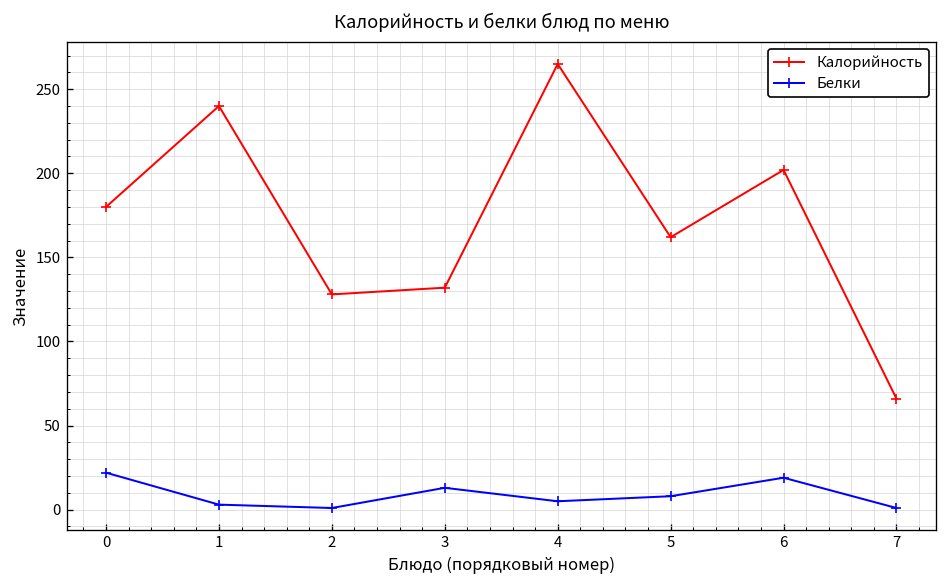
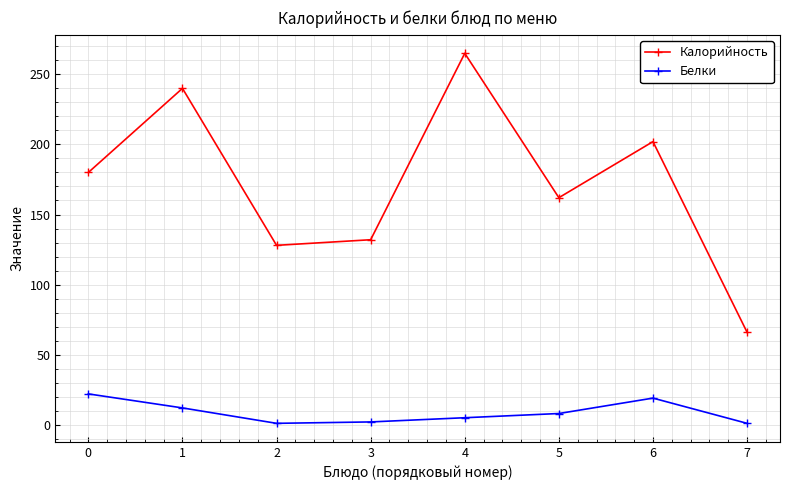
Белки, 1: 3 -> 12
Белки, 3: 13 -> 2
